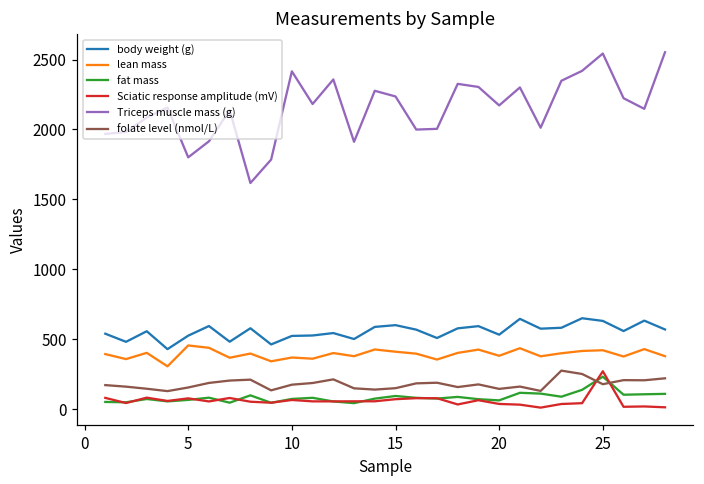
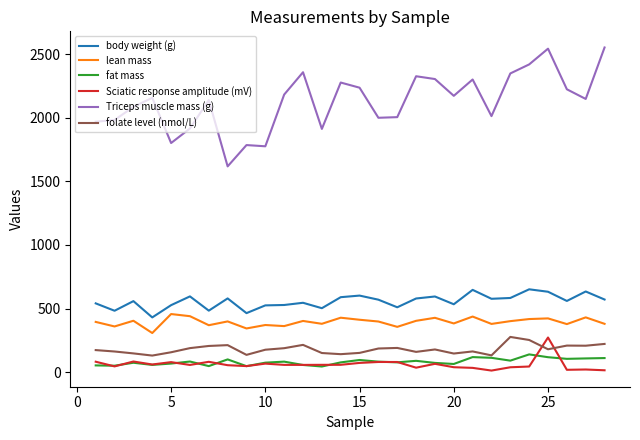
Triceps muscle mass (g), 10: 2420 -> 1780
fat mass, 25: 230 -> 120
